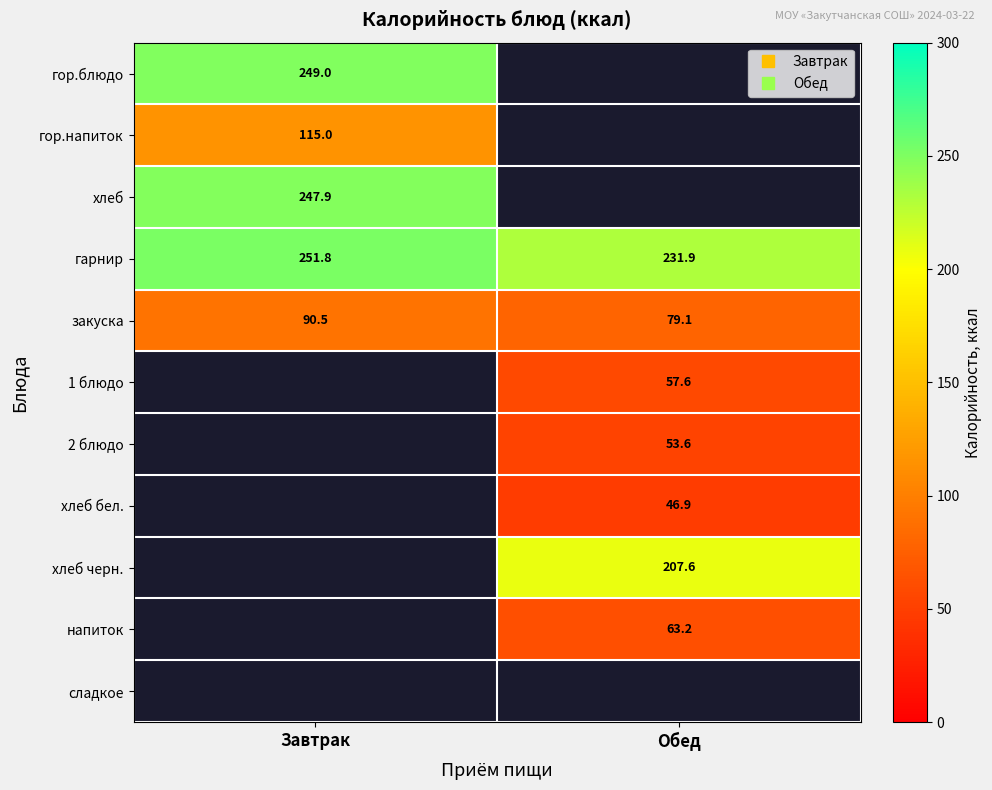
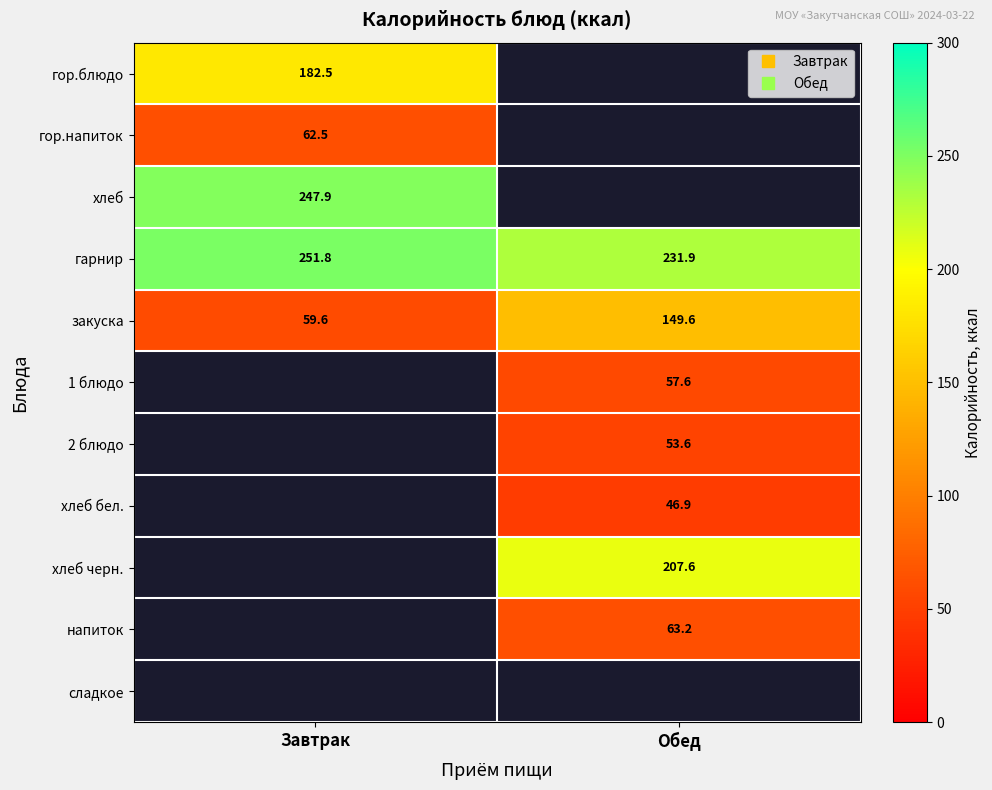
гор.блюдо, Завтрак: 249.0 -> 182.5
гор.напиток, Завтрак: 115.0 -> 62.5
закуска, Завтрак: 90.5 -> 59.6
закуска, Обед: 79.1 -> 149.6
